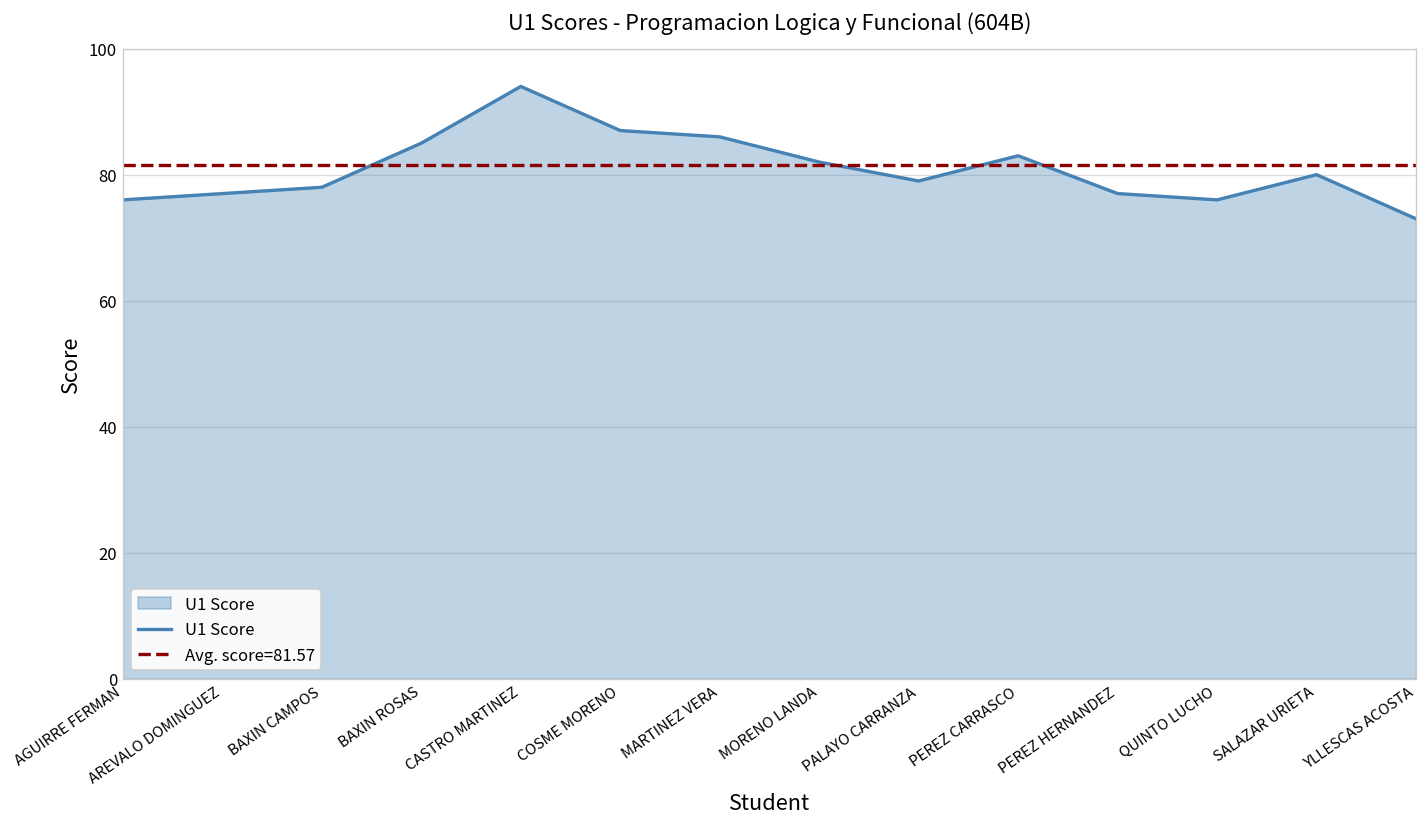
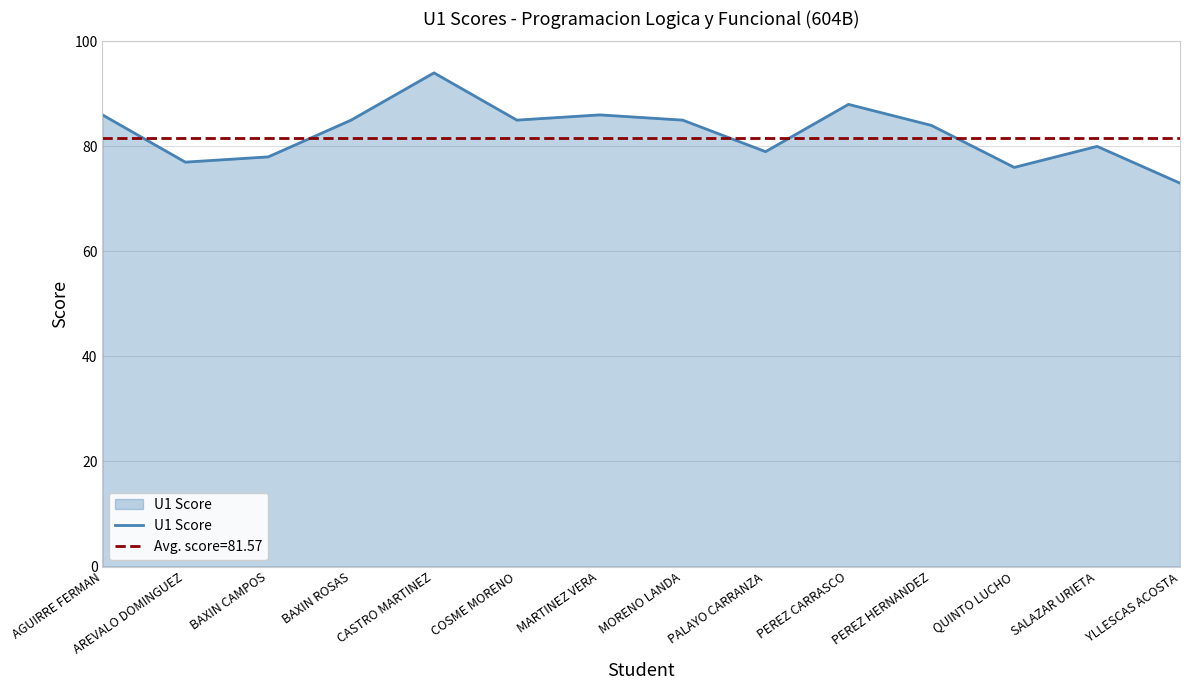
AGUIRRE FERMAN: 76 -> 86
COSME MORENO: 87 -> 85
MORENO LANDA: 82 -> 85
PEREZ CARRASCO: 83 -> 88
PEREZ HERNANDEZ: 77 -> 84
